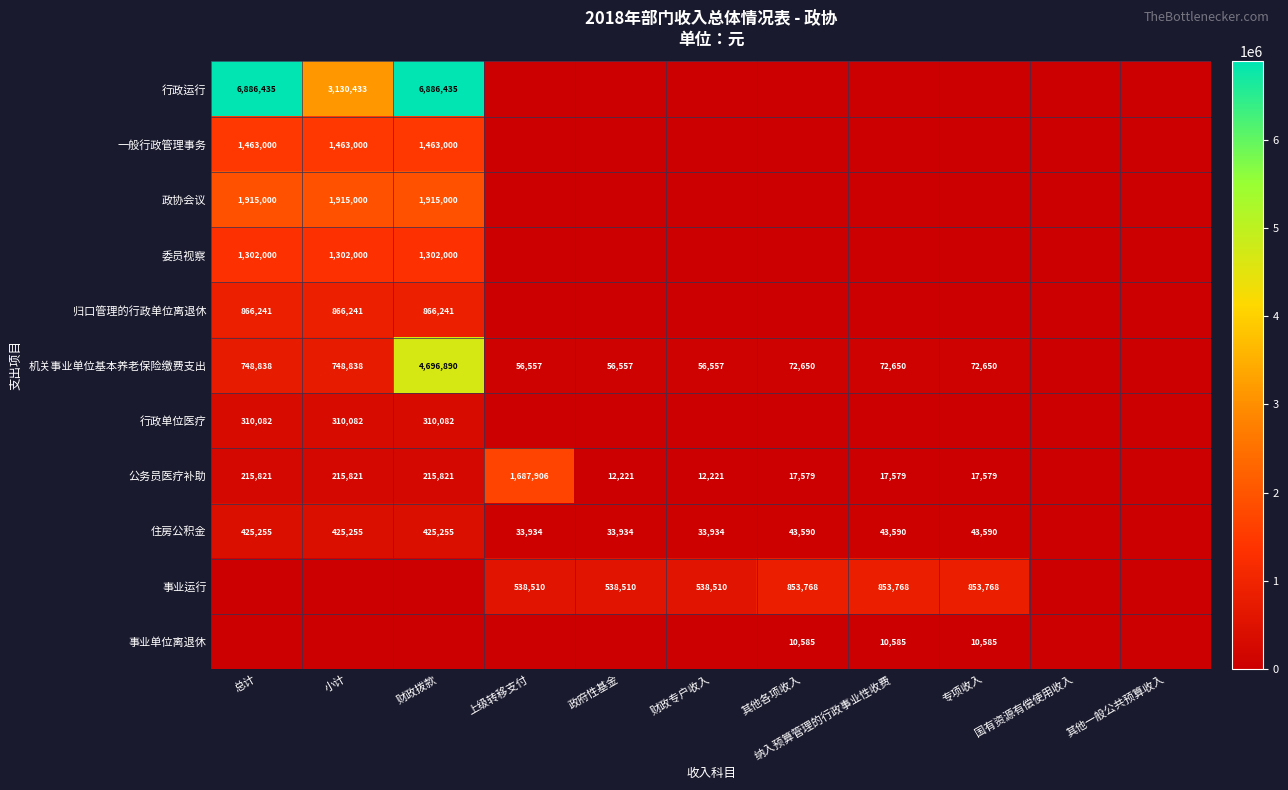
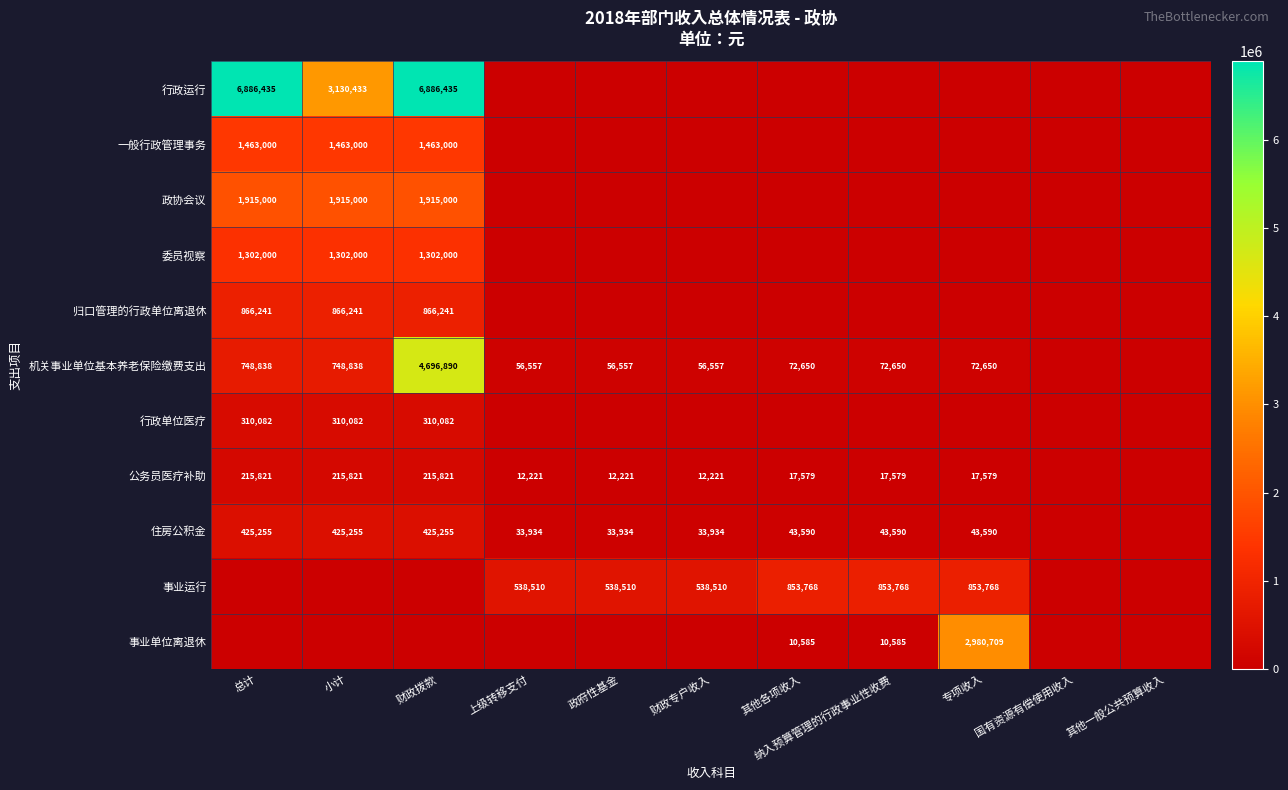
公务员医疗补助, 上级转移支付: 1,687,906 -> 12,221
事业单位离退休, 专项收入: 10,585 -> 2,980,709
